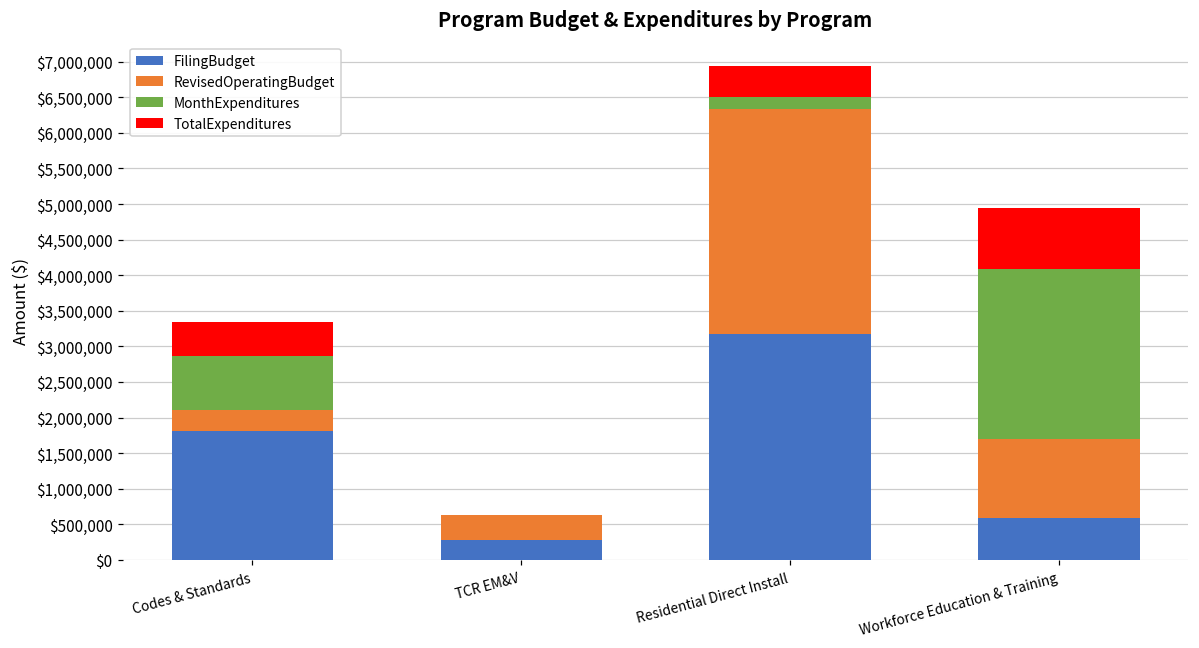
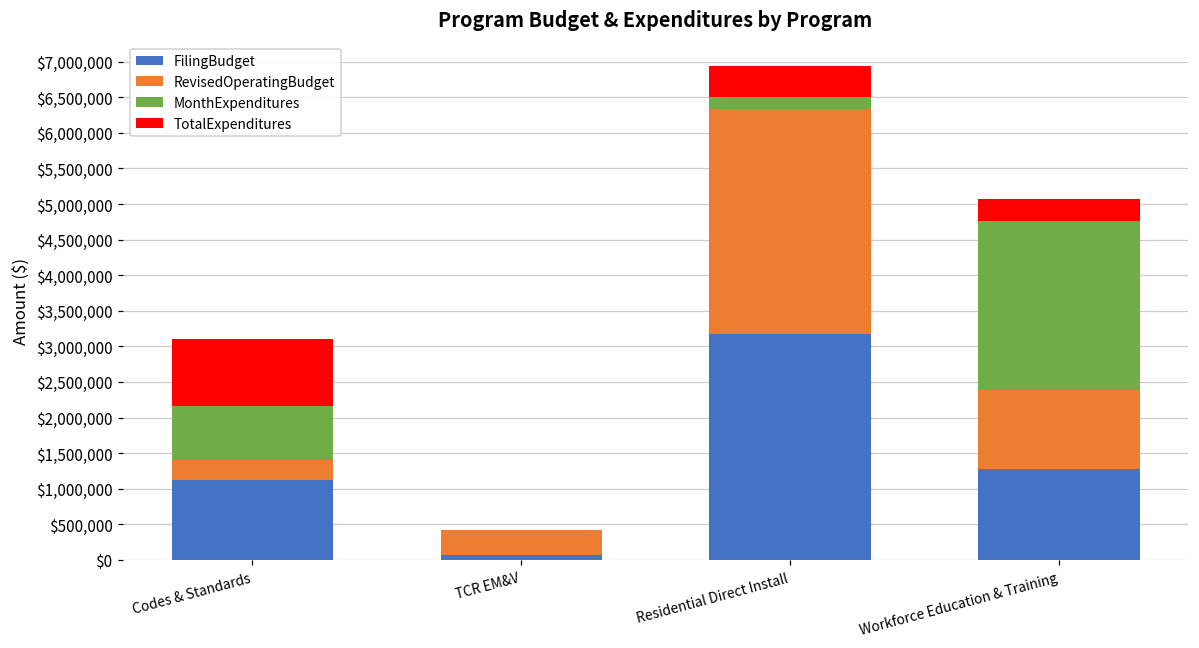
FilingBudget, Codes & Standards: $1,800,000 -> $1,100,000
TotalExpenditures, Codes & Standards: $500,000 -> $900,000
FilingBudget, TCR EM&V: $300,000 -> $100,000
FilingBudget, Workforce Education & Training: $600,000 -> $1,300,000
TotalExpenditures, Workforce Education & Training: $900,000 -> $300,000
